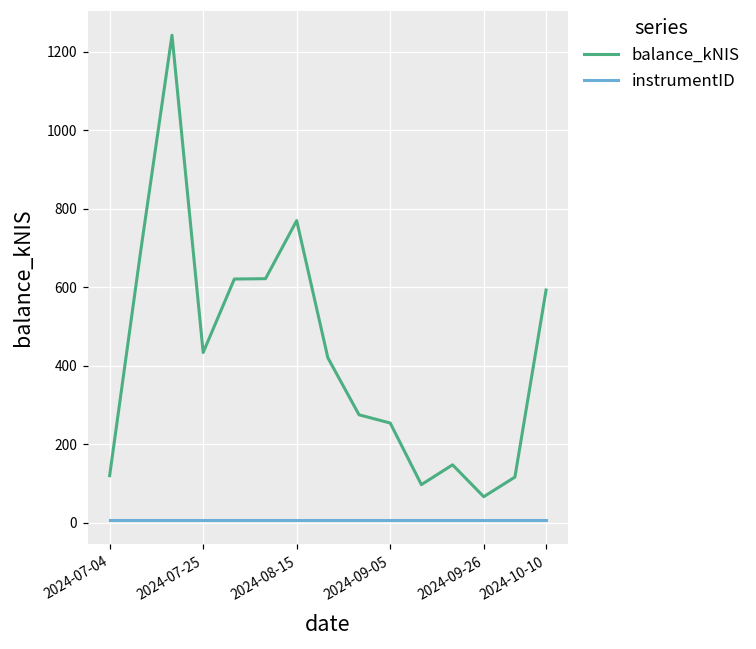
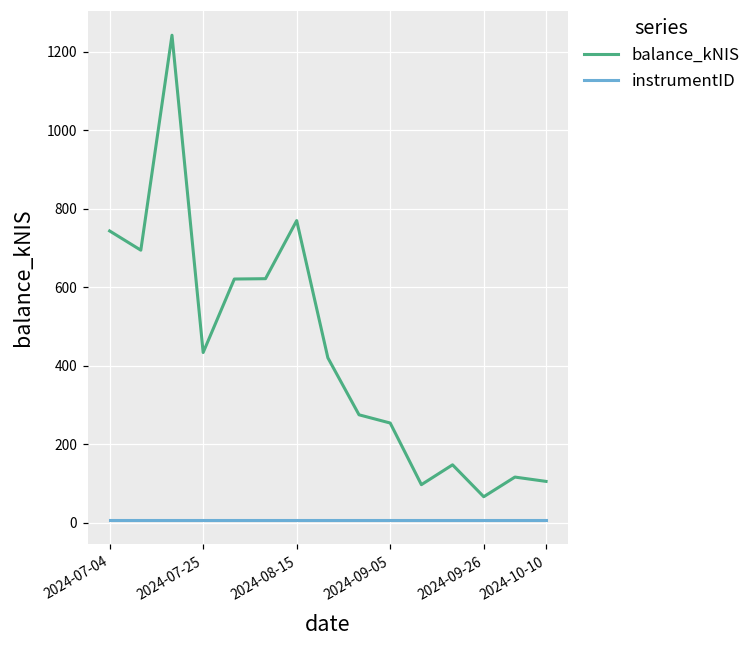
balance_kNIS, 2024-07-04: 120 -> 740
balance_kNIS, 2024-10-10: 590 -> 110
